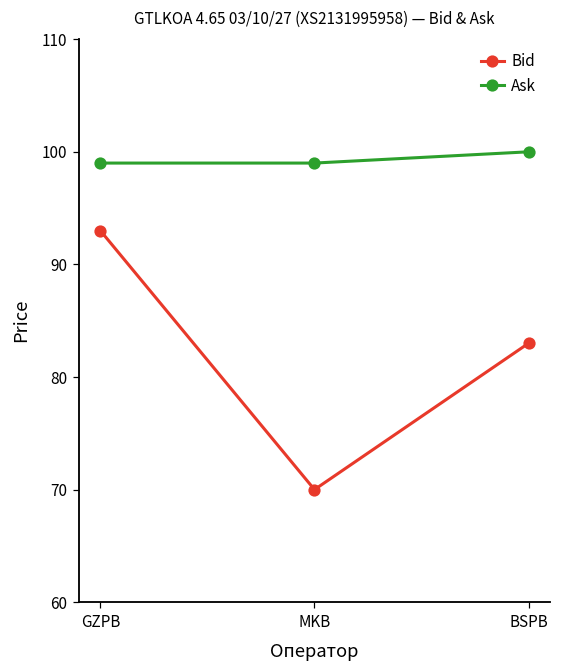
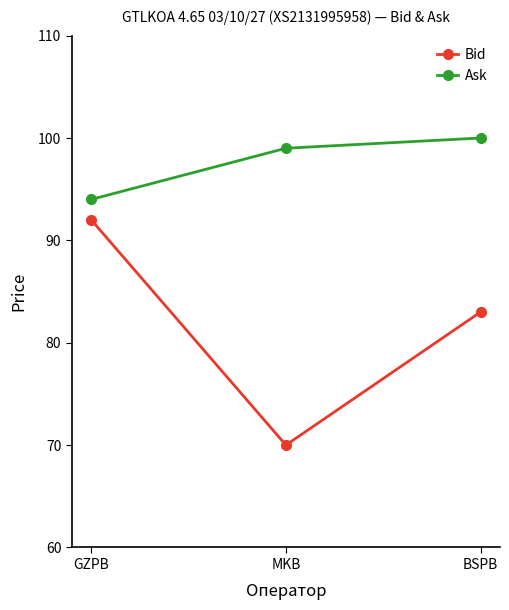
Bid, GZPB: 93 -> 92
Ask, GZPB: 99 -> 94
